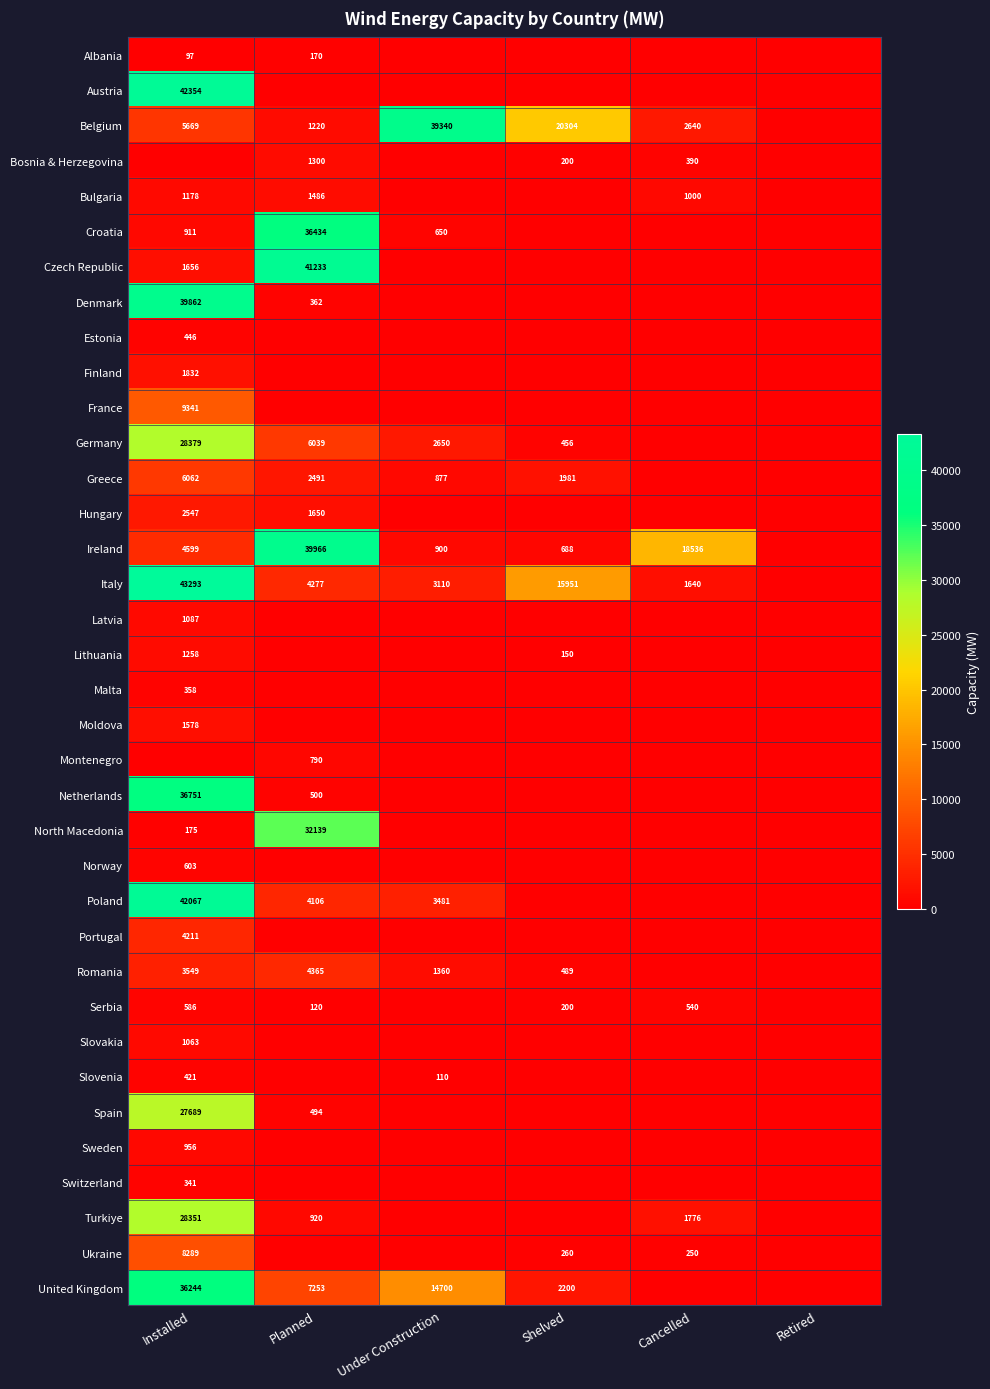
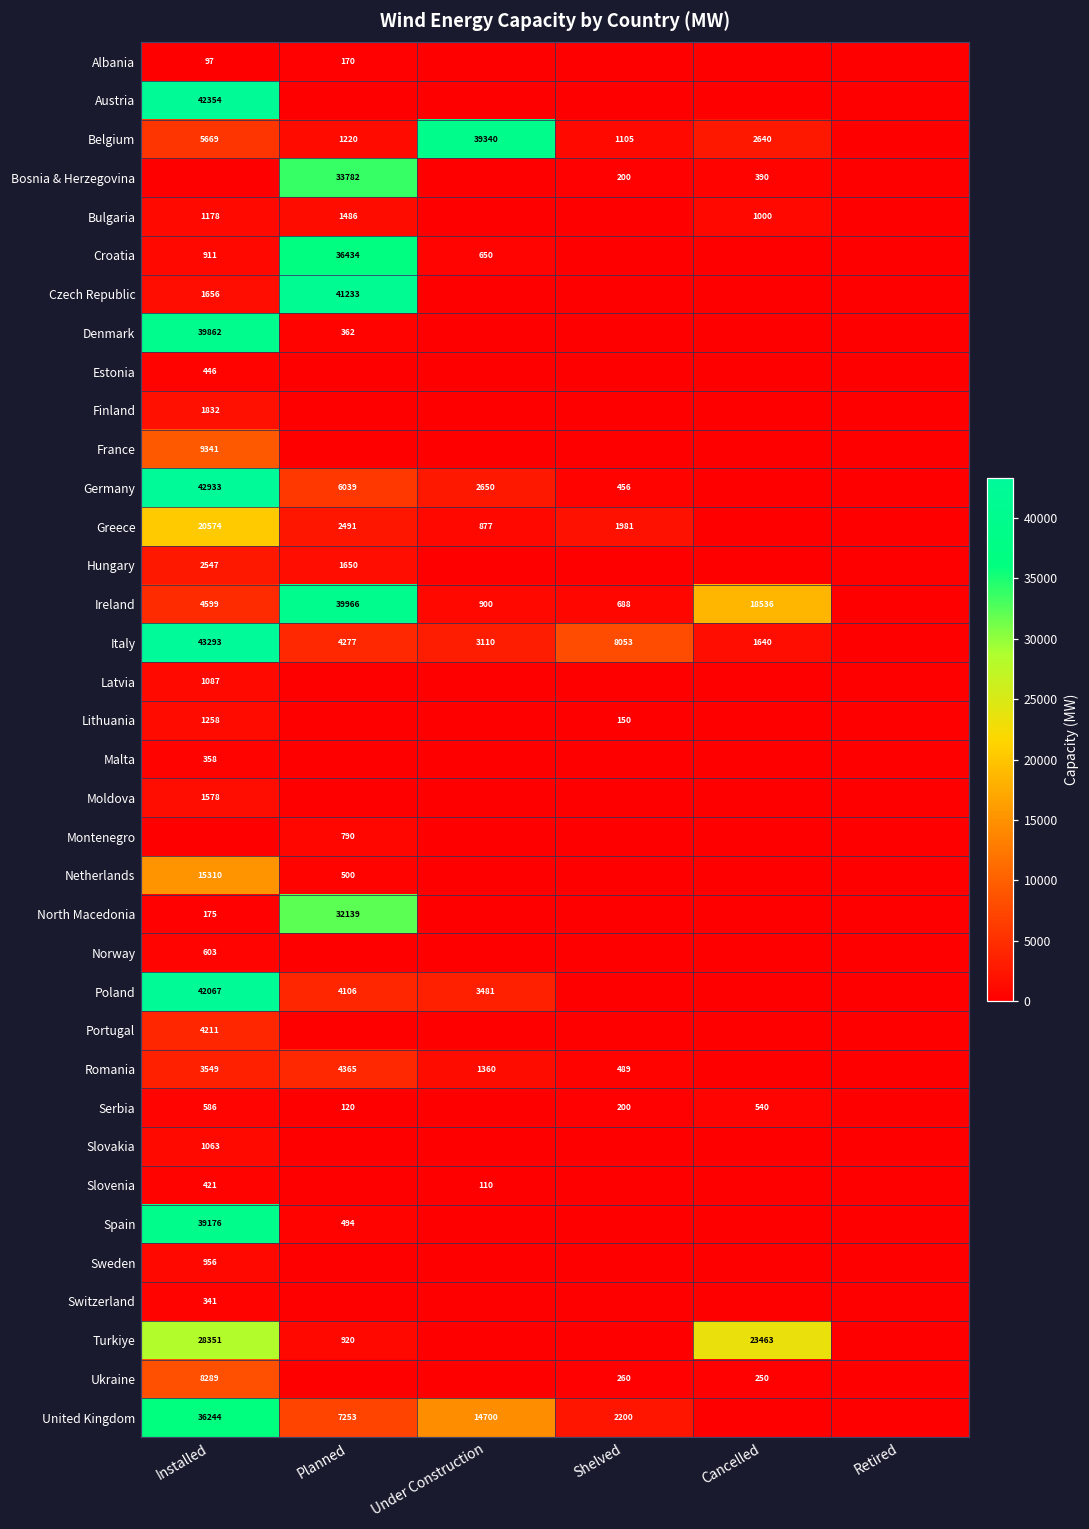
Belgium, Shelved: 20304 -> 1105
Bosnia & Herzegovina, Planned: 1300 -> 33782
Germany, Installed: 28379 -> 42933
Greece, Installed: 6062 -> 20574
Italy, Shelved: 15951 -> 8053
Netherlands, Installed: 36751 -> 15310
Spain, Installed: 27689 -> 39176
Turkiye, Cancelled: 1776 -> 23463
